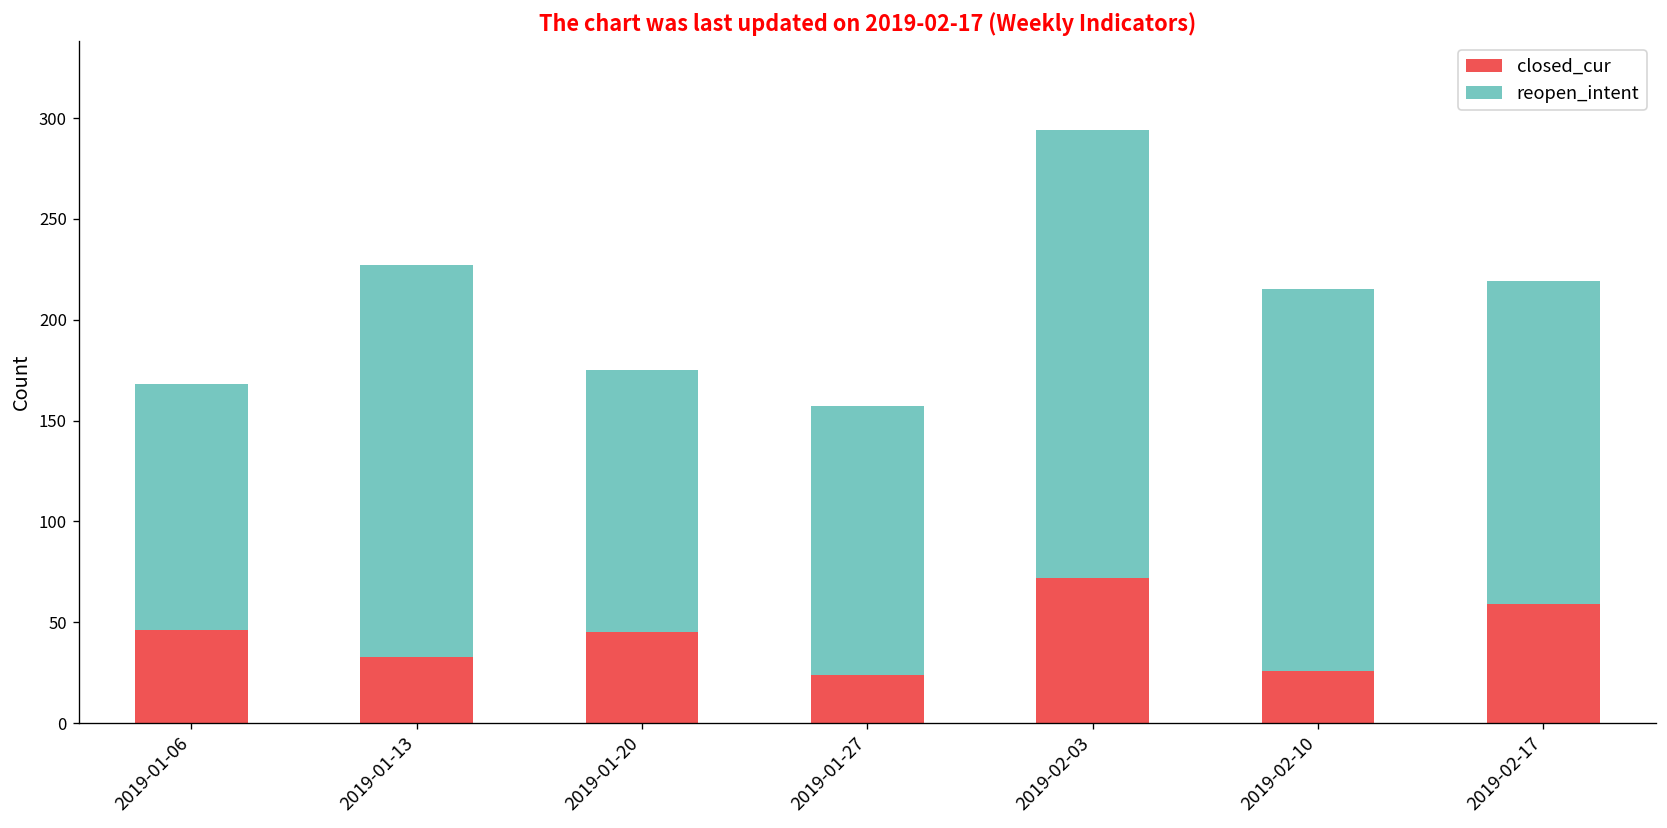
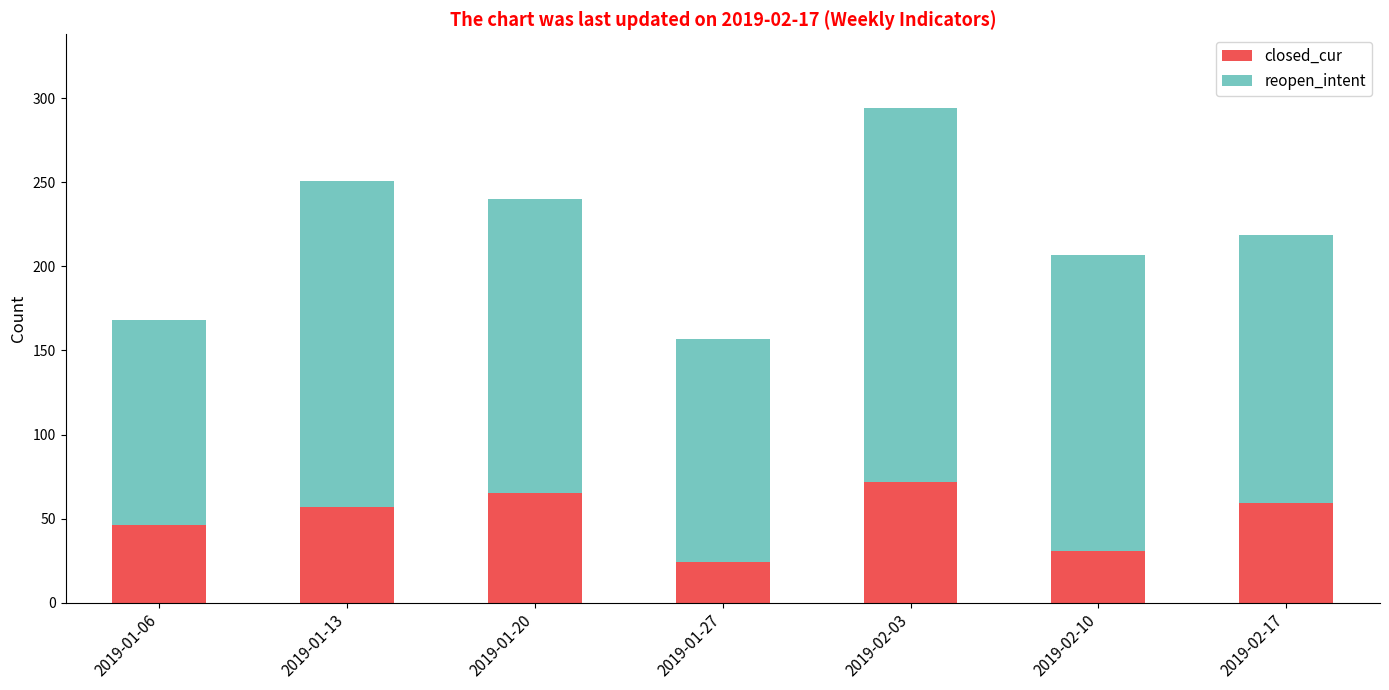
closed_cur, 2019-01-13: 33 -> 57
closed_cur, 2019-01-20: 45 -> 65
reopen_intent, 2019-01-20: 130 -> 175
closed_cur, 2019-02-10: 26 -> 31
reopen_intent, 2019-02-10: 189 -> 176
